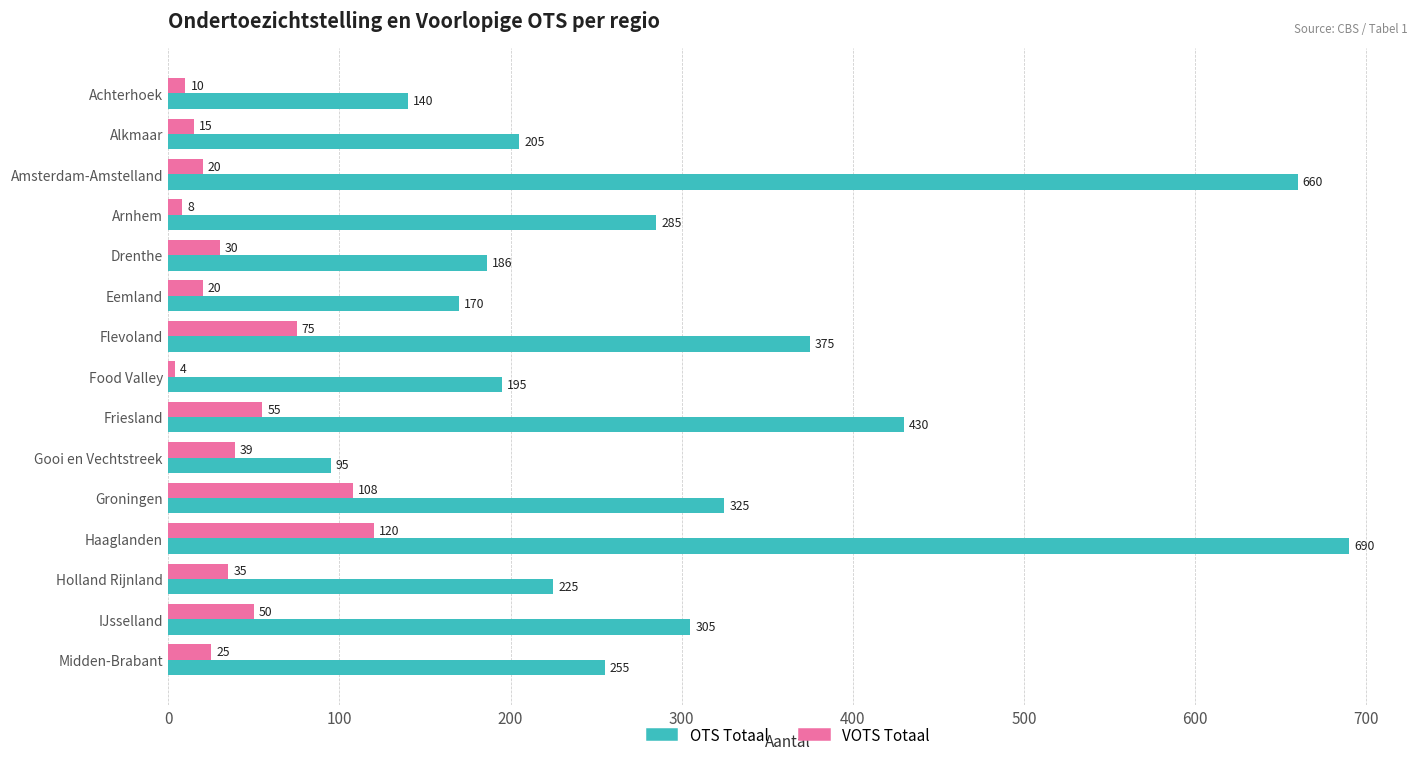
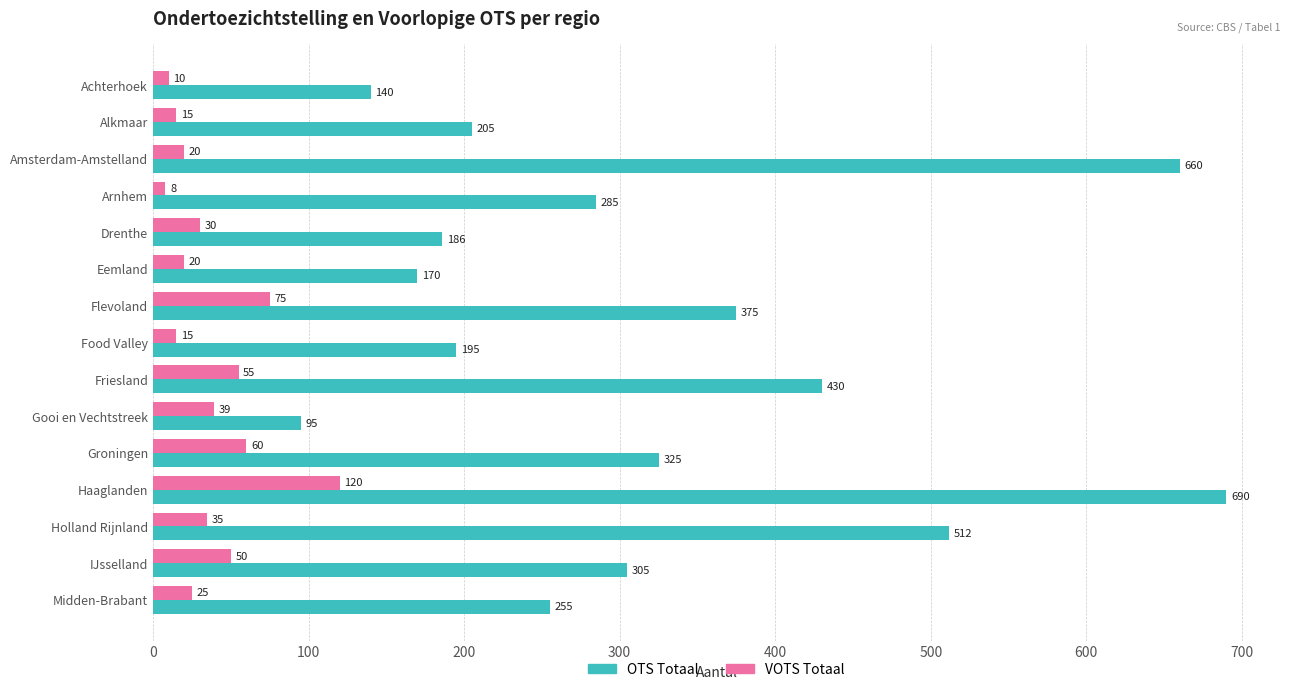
VOTS Totaal, Food Valley: 4 -> 15
VOTS Totaal, Groningen: 108 -> 60
OTS Totaal, Holland Rijnland: 225 -> 512
